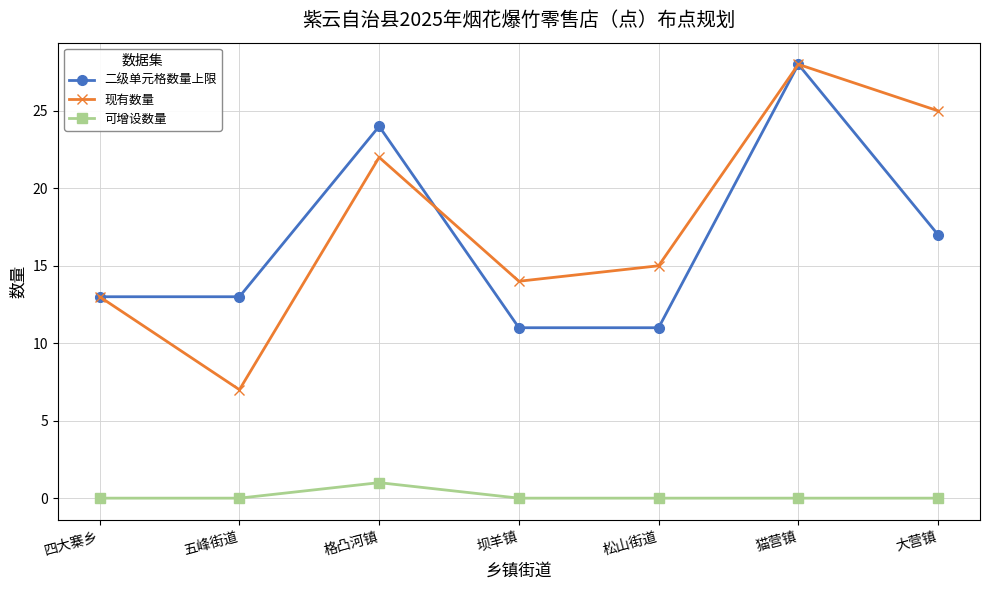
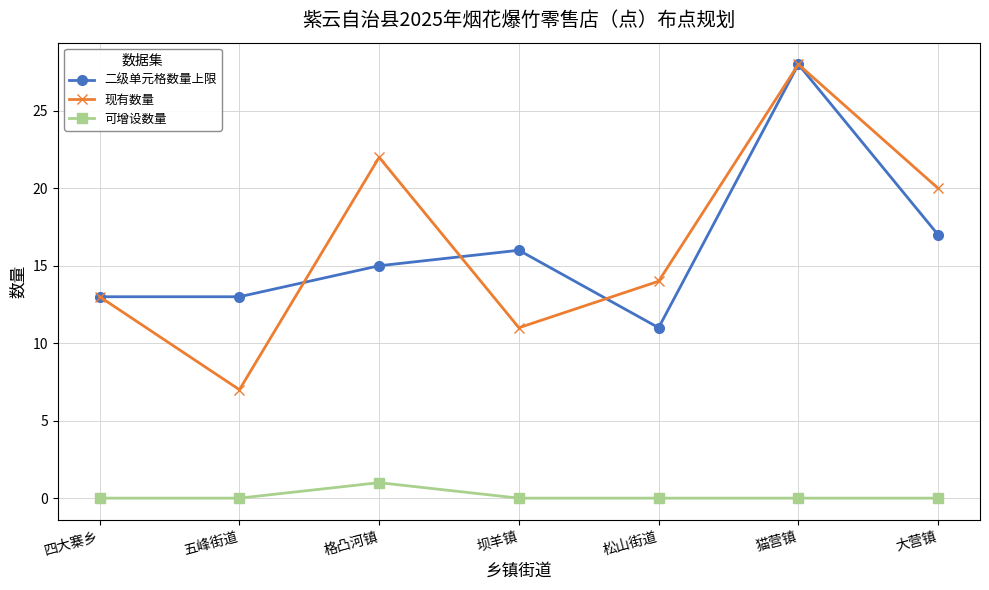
二级单元格数量上限, 格凸河镇: 24 -> 15
二级单元格数量上限, 坝羊镇: 11 -> 16
现有数量, 坝羊镇: 14 -> 11
现有数量, 松山街道: 15 -> 14
现有数量, 大营镇: 25 -> 20
